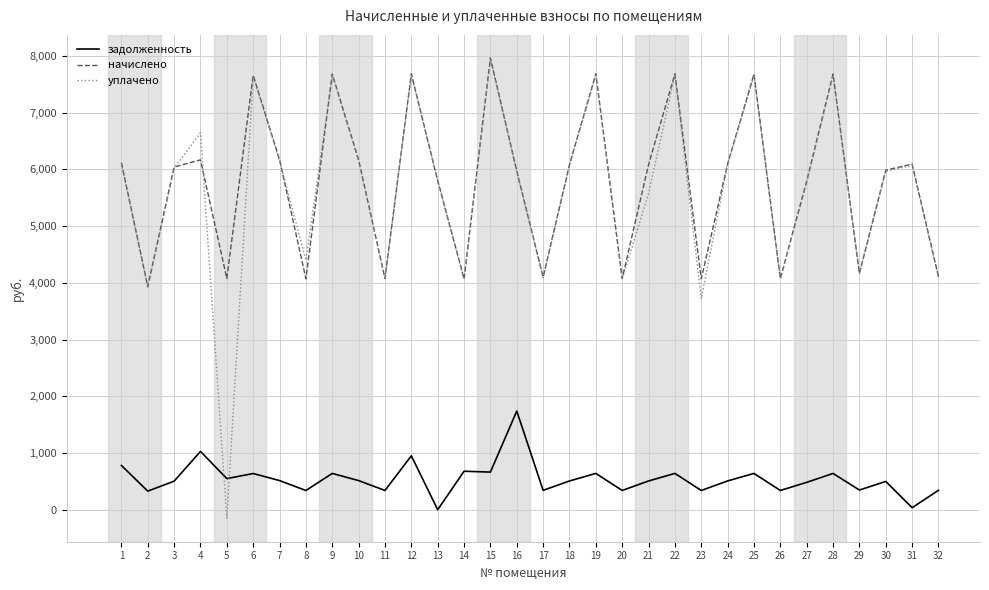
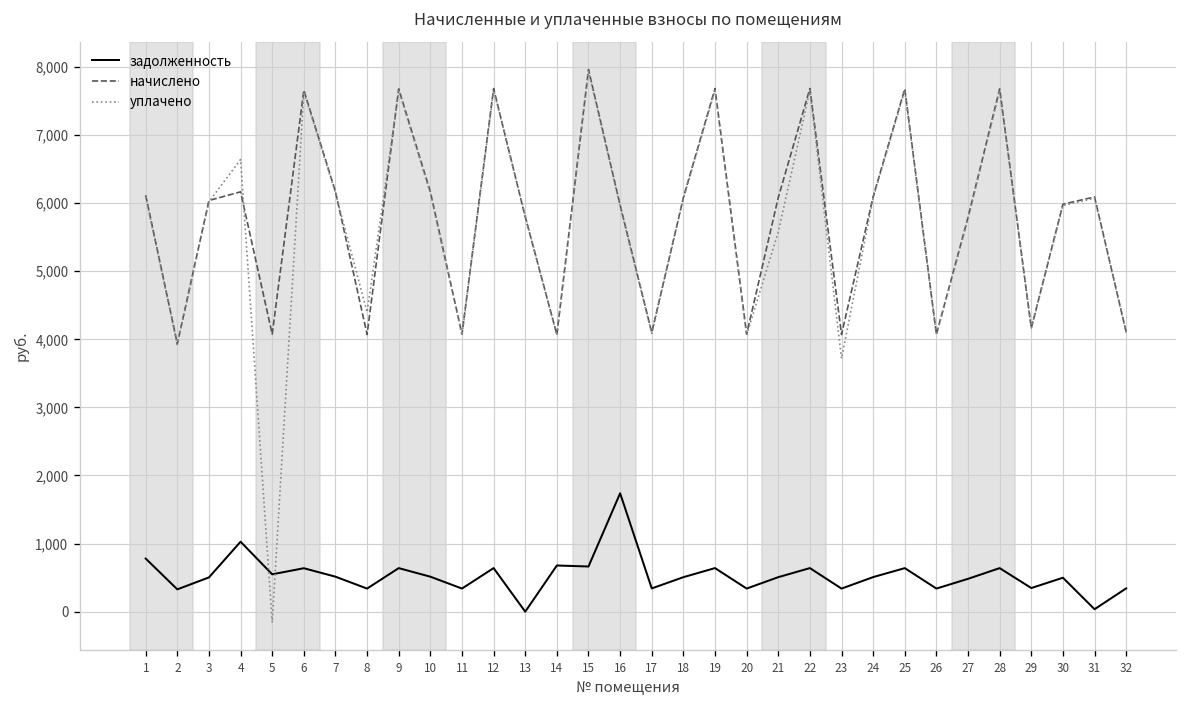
задолженность, 12: 1,000 -> 600
